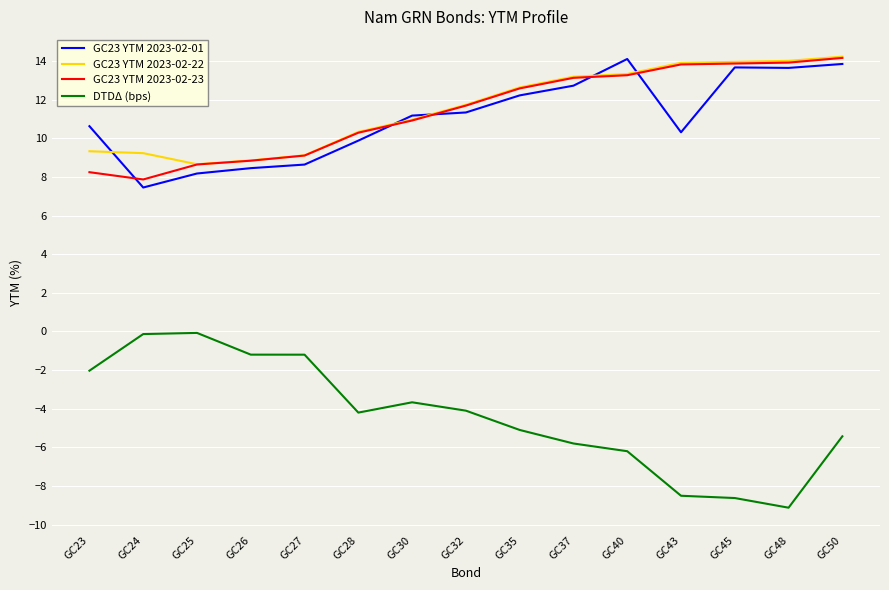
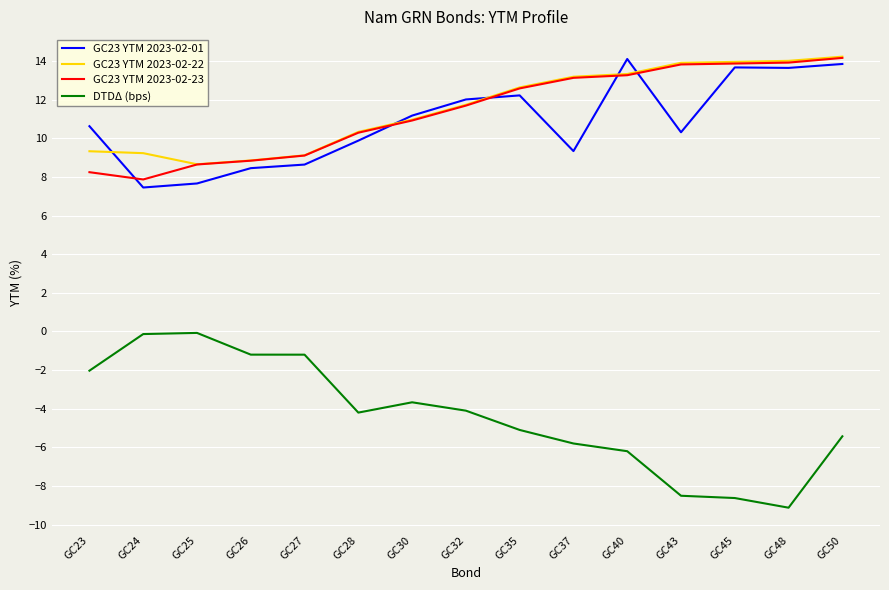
GC23 YTM 2023-02-01, GC25: 8.2 -> 7.7
GC23 YTM 2023-02-01, GC32: 11.3 -> 12.0
GC23 YTM 2023-02-01, GC37: 12.7 -> 9.3
